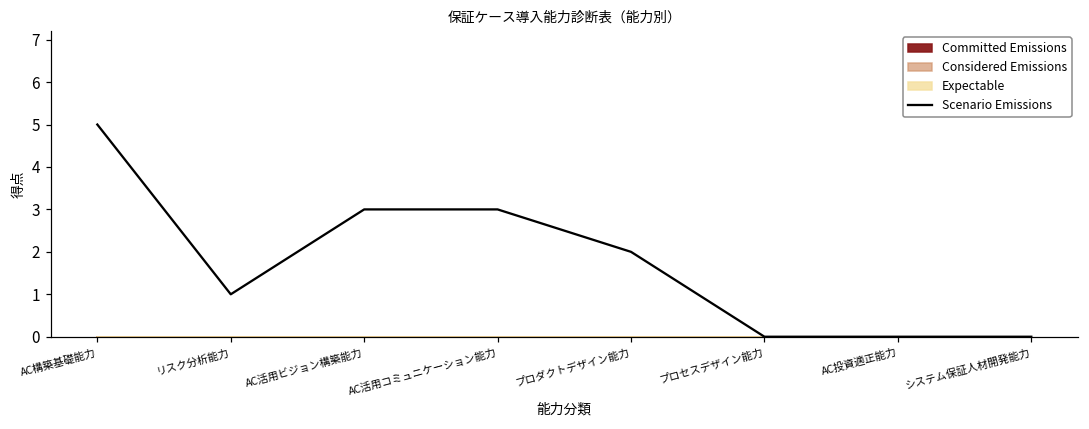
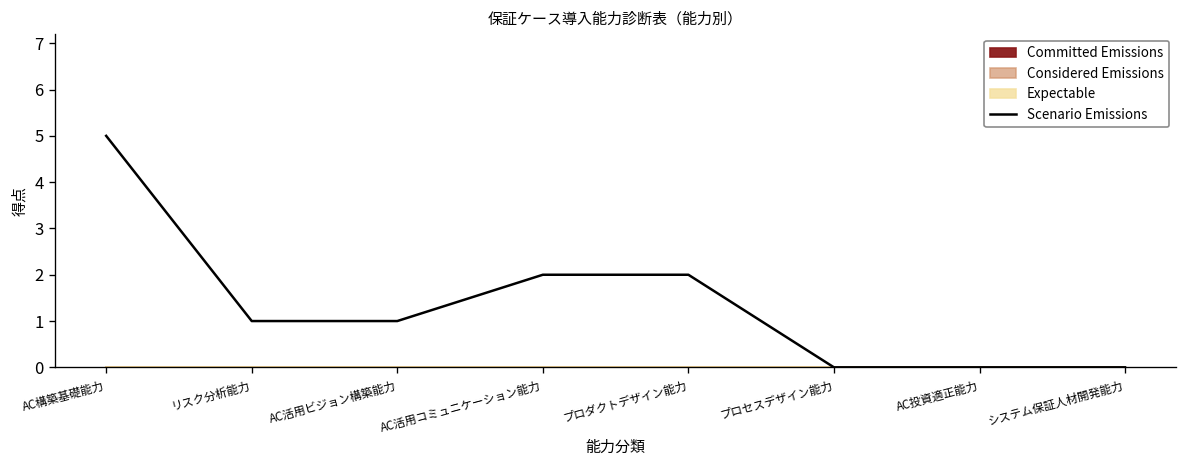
Scenario Emissions, AC活用ビジョン構築能力: 3 -> 1
Scenario Emissions, AC活用コミュニケーション能力: 3 -> 2
